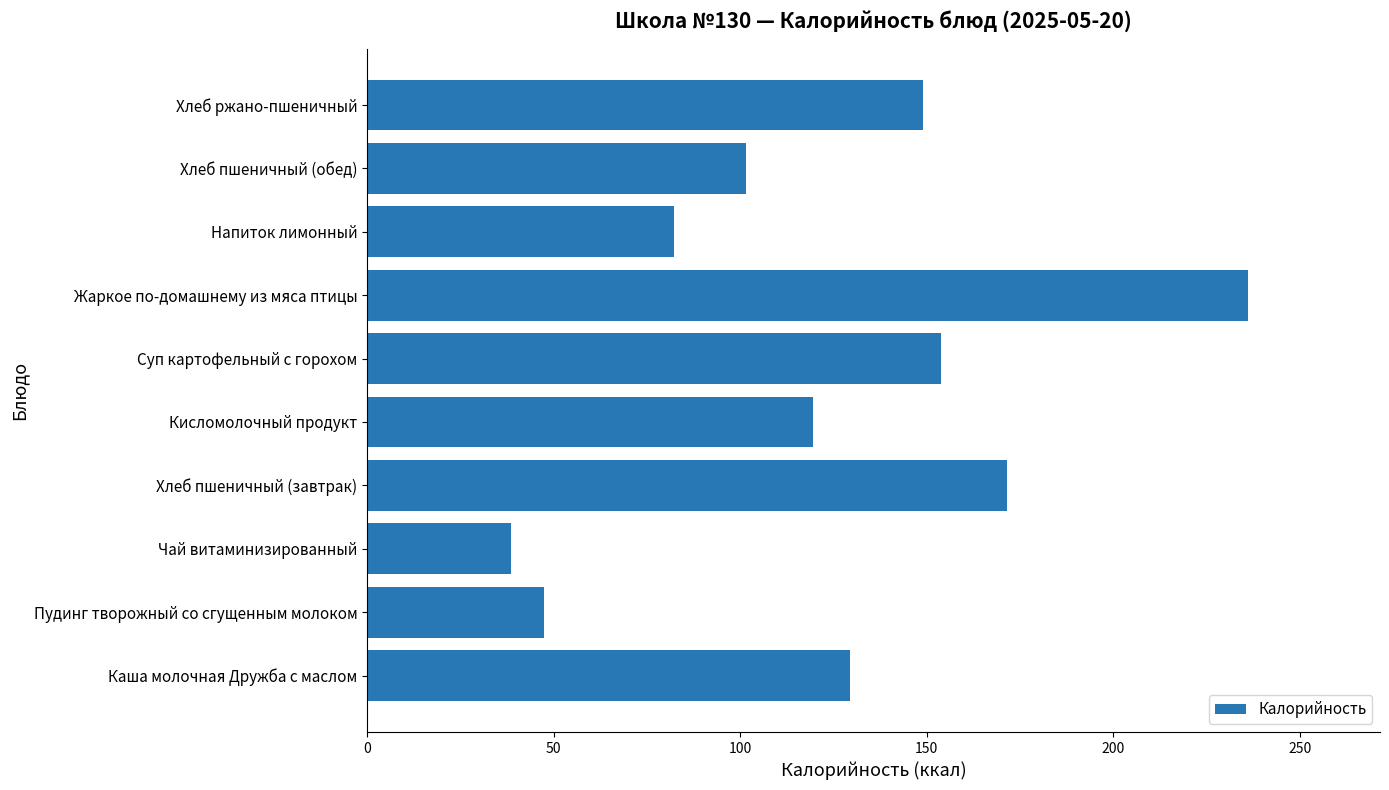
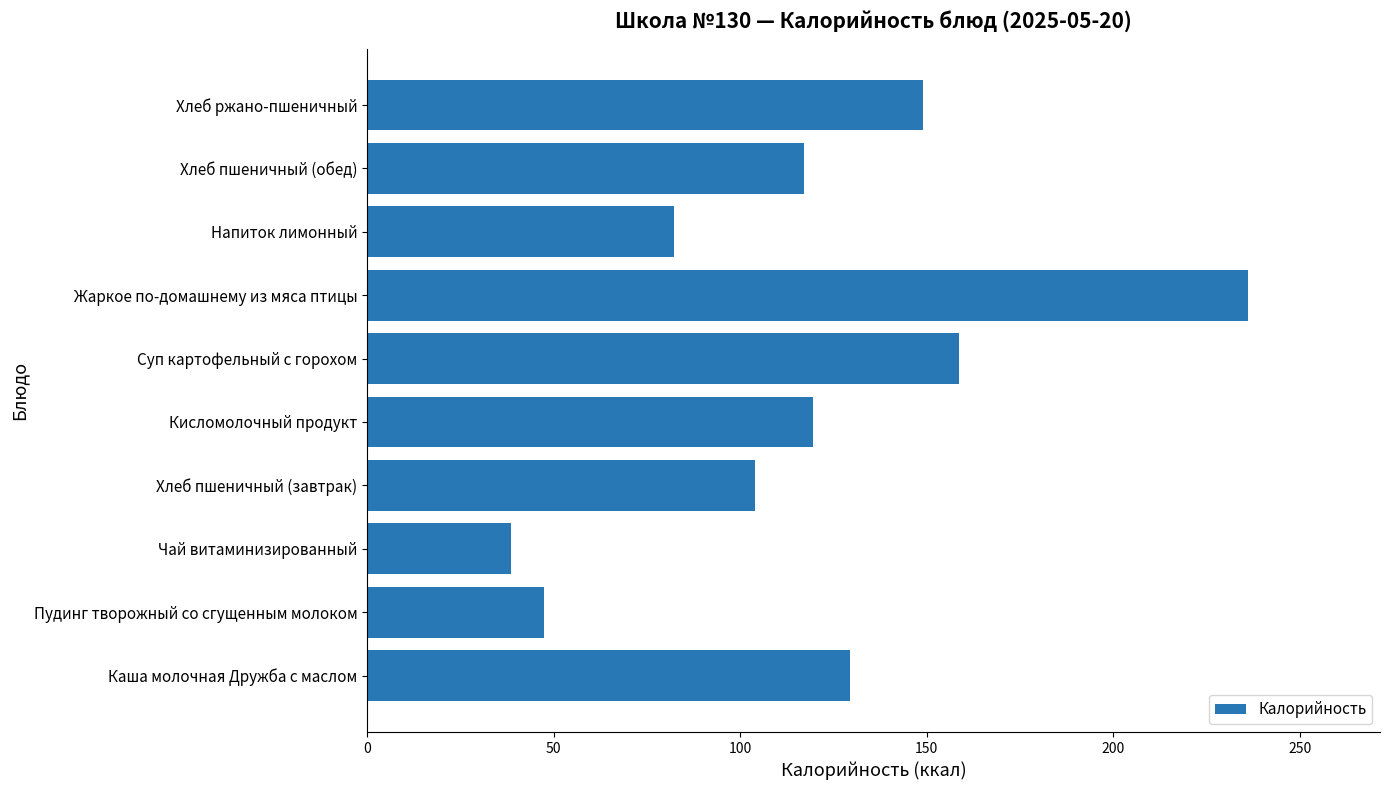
Хлеб пшеничный (обед): 102 -> 117
Суп картофельный с горохом: 154 -> 159
Хлеб пшеничный (завтрак): 172 -> 104
